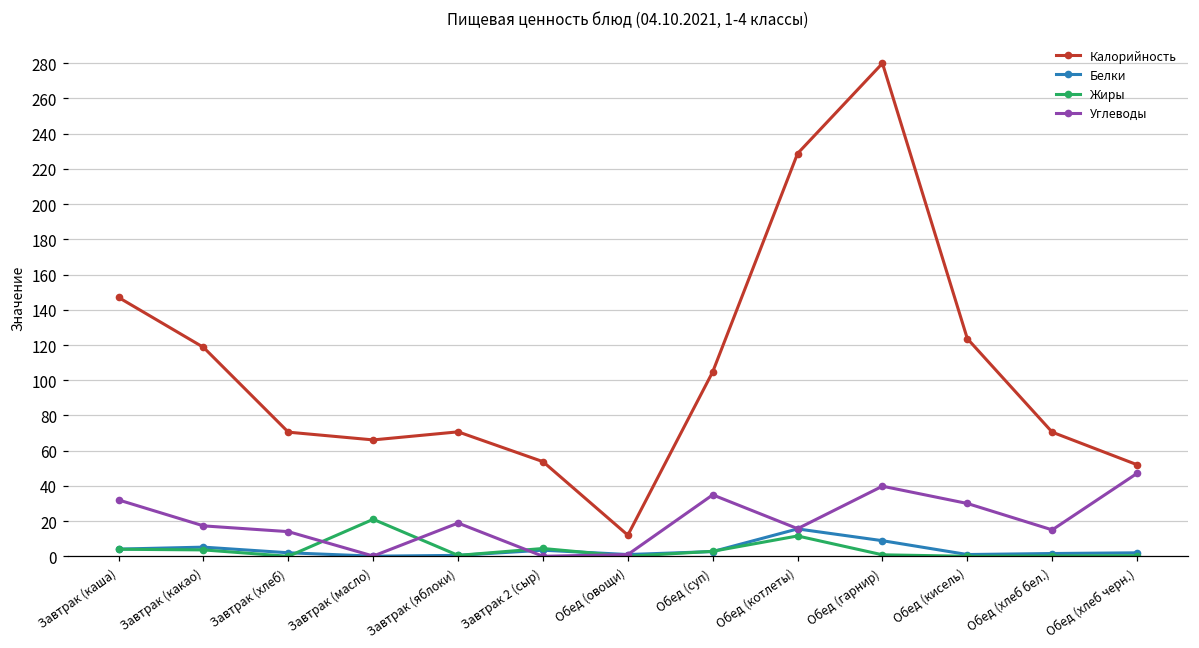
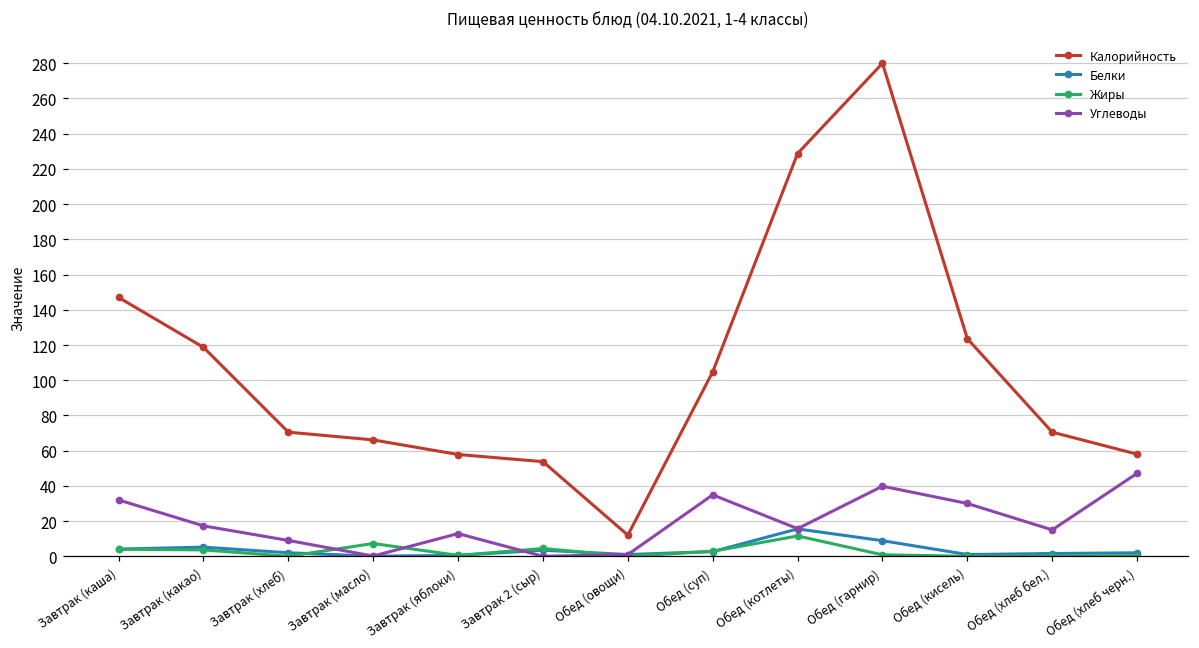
Углеводы, Завтрак (хлеб): 14 -> 9
Жиры, Завтрак (масло): 21 -> 7
Калорийность, Завтрак (яблоки): 71 -> 58
Углеводы, Завтрак (яблоки): 19 -> 13
Калорийность, Обед (хлеб черн.): 52 -> 58
